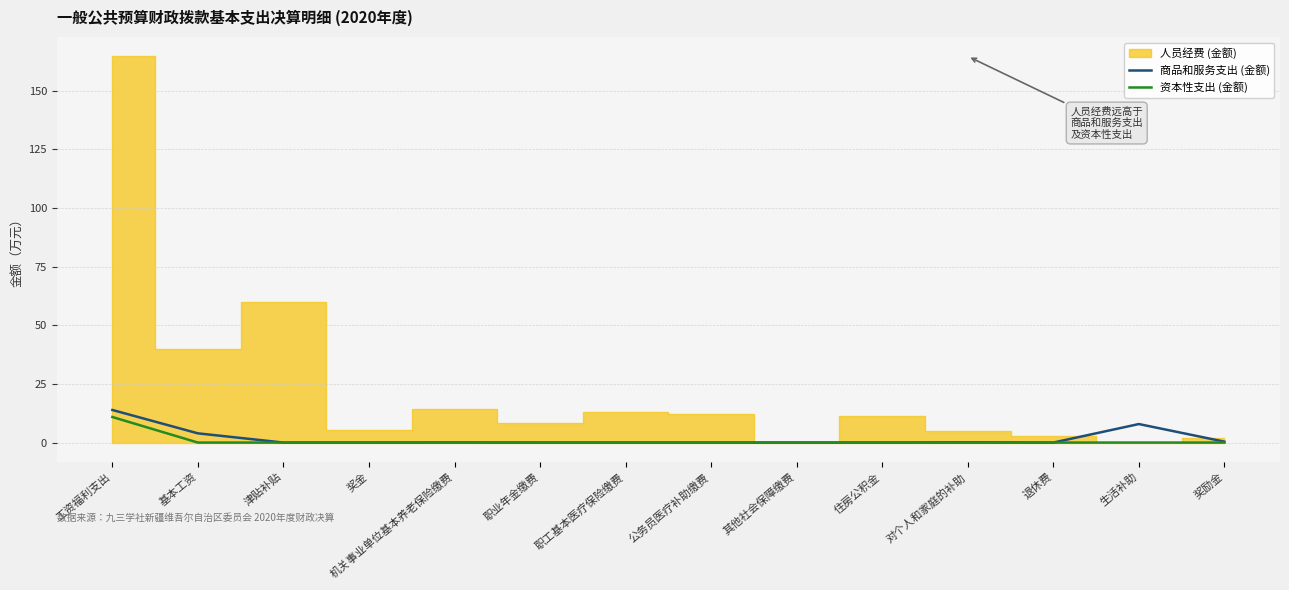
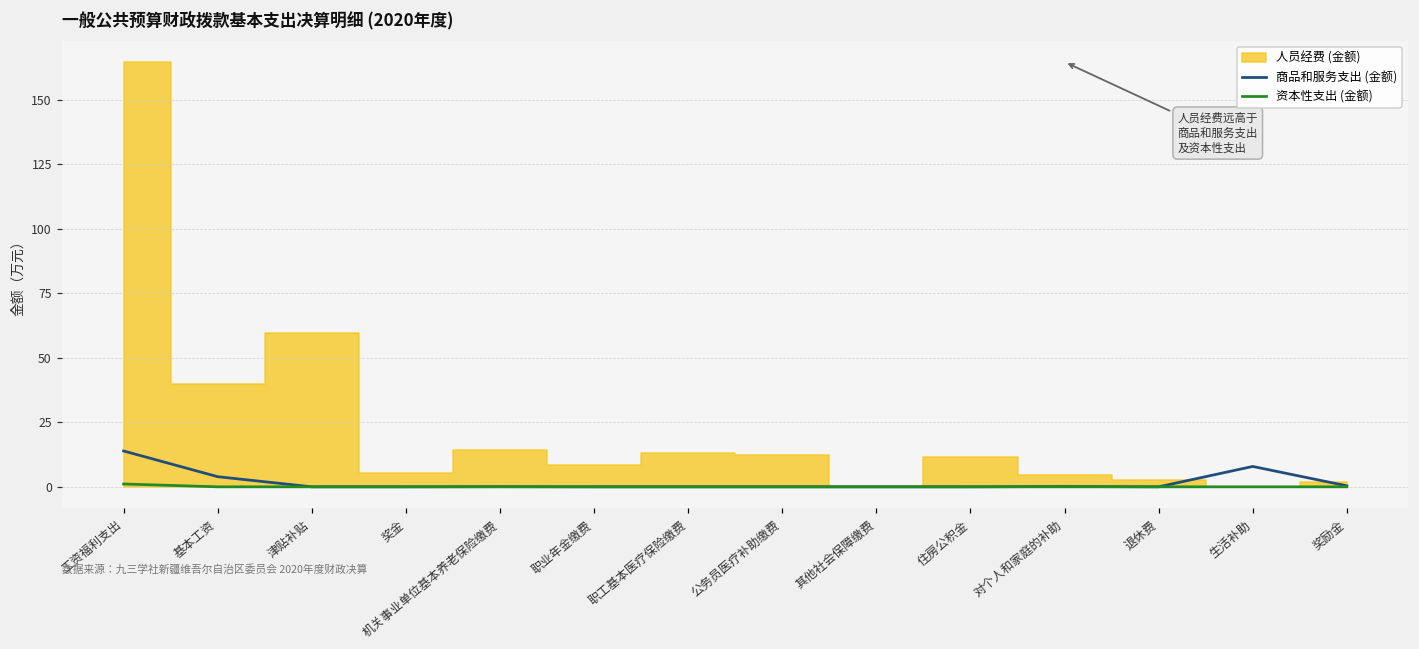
资本性支出 (金额), 工资福利支出: 11 -> 1
